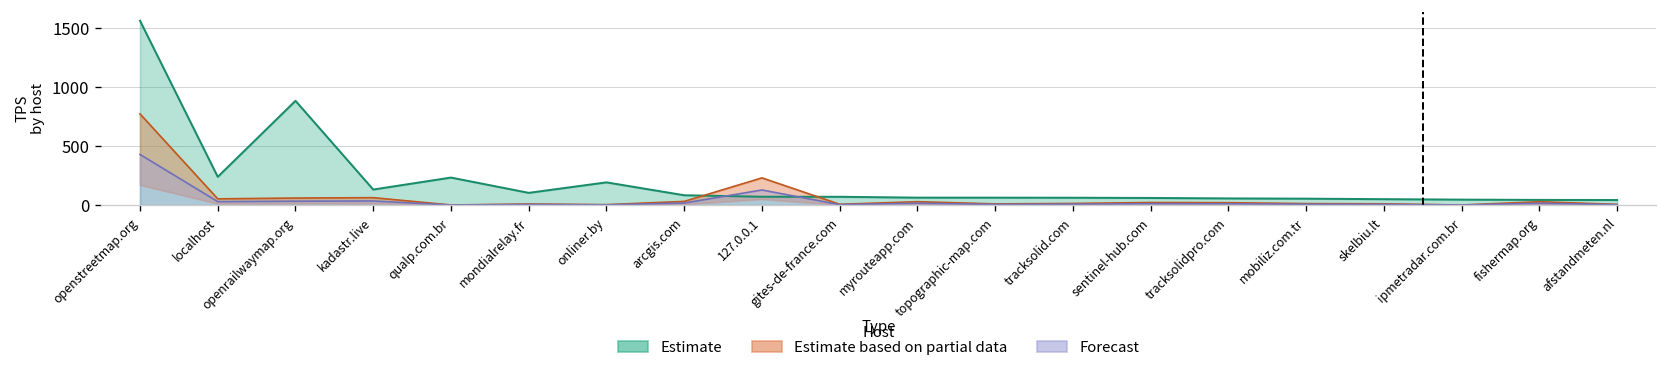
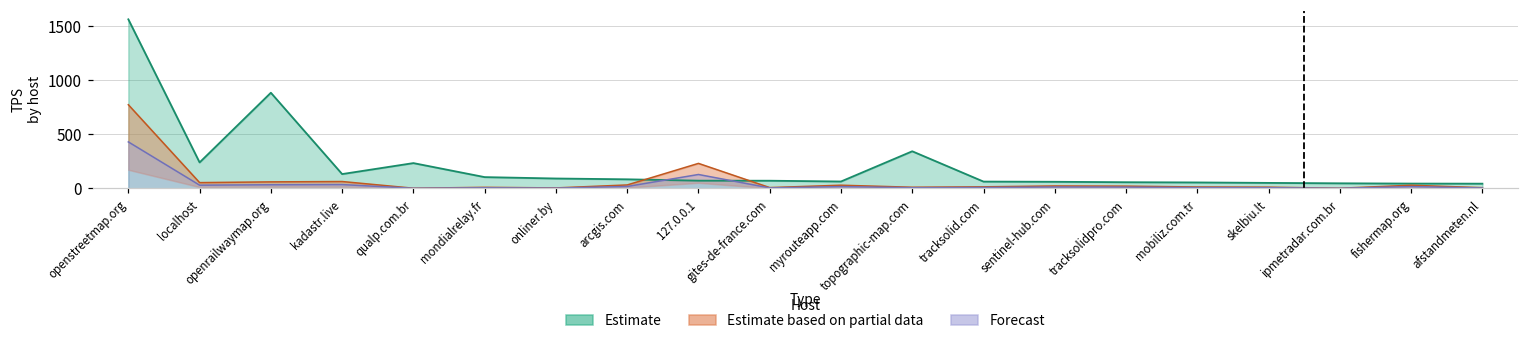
Estimate, onliner.by: 200 -> 100
Estimate, topographic-map.com: 100 -> 300
